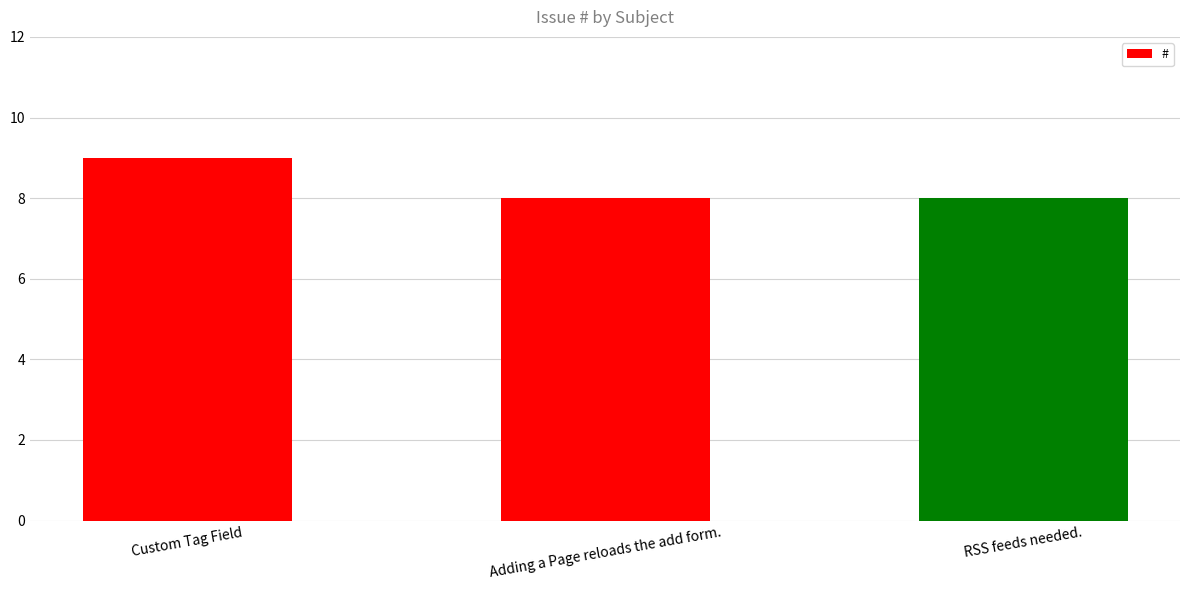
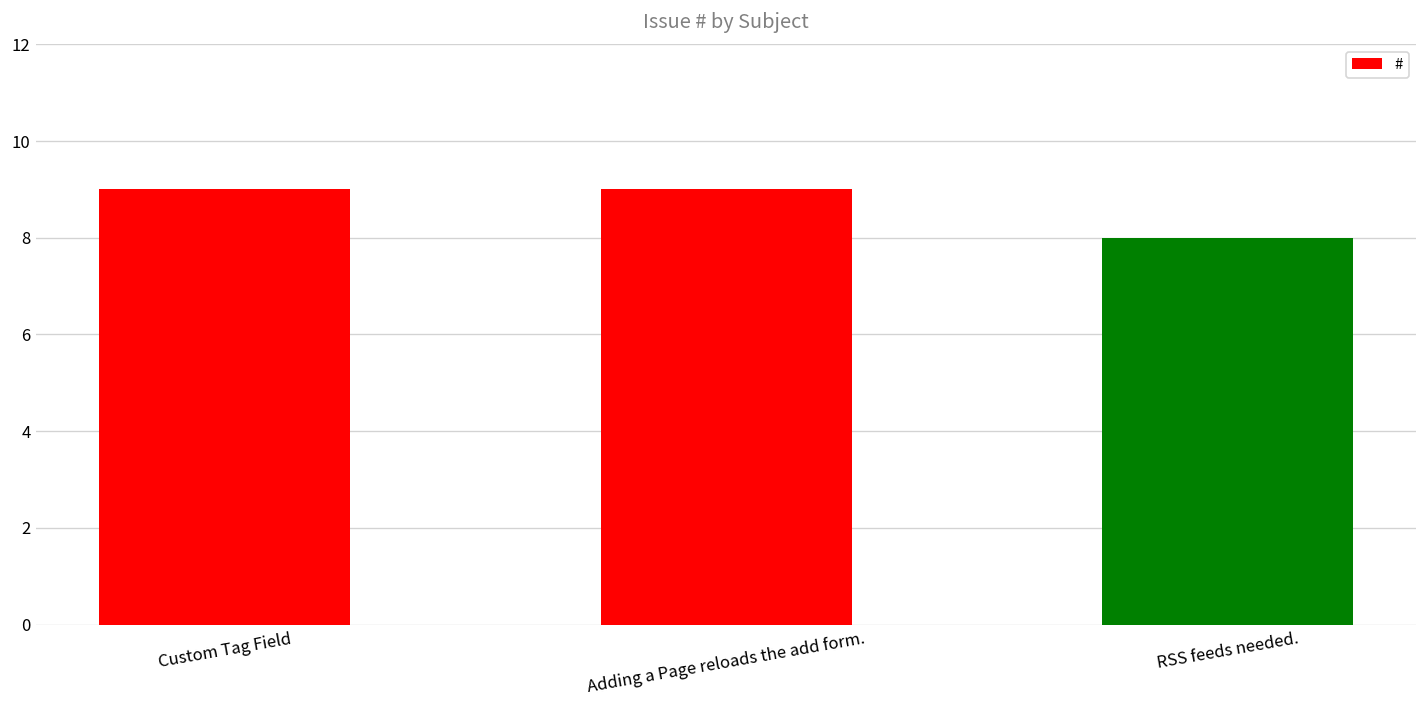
Adding a Page reloads the add form.: 8 -> 9
